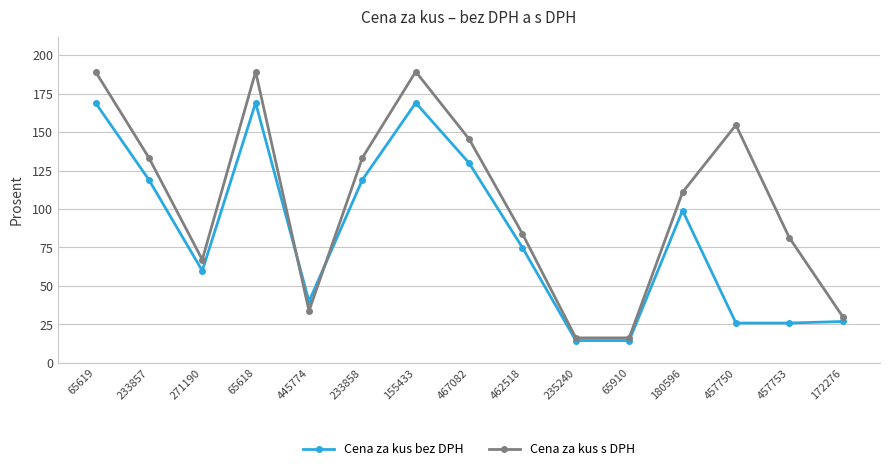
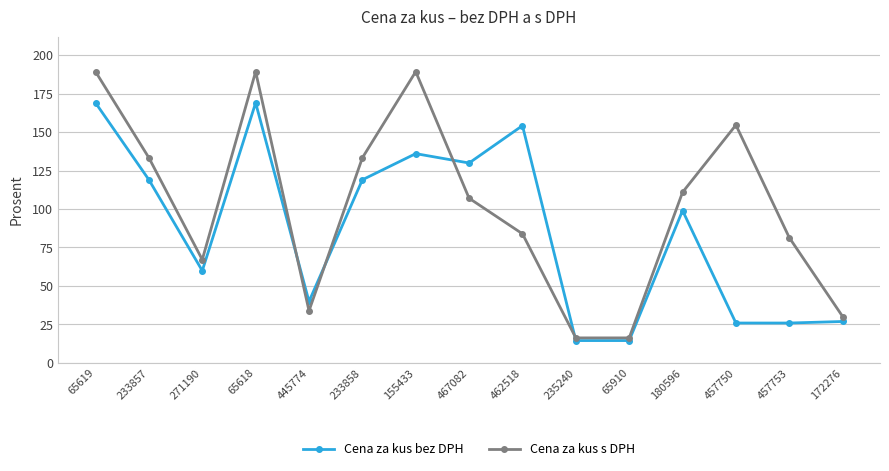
Cena za kus bez DPH, 155433: 169 -> 136
Cena za kus s DPH, 467082: 145 -> 107
Cena za kus bez DPH, 462518: 75 -> 154
